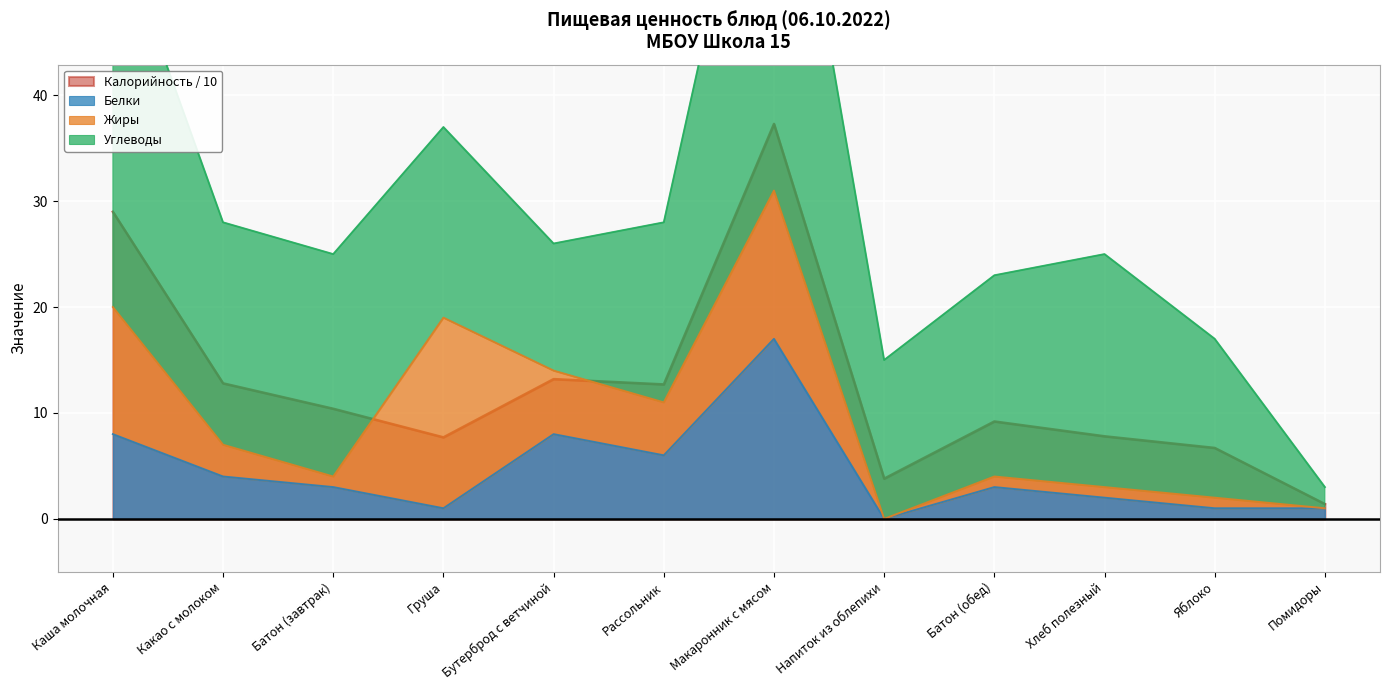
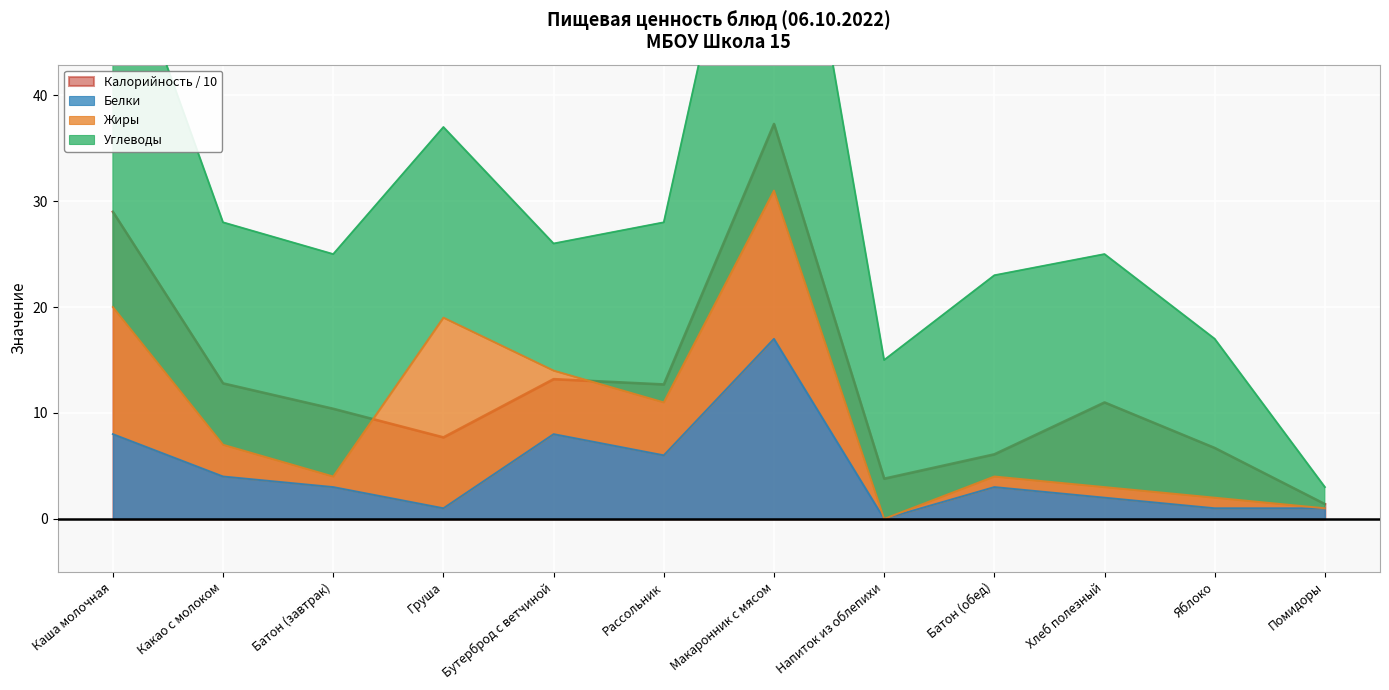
Калорийность / 10, Батон (обед): 9.2 -> 6.1
Калорийность / 10, Хлеб полезный: 7.8 -> 11.0
